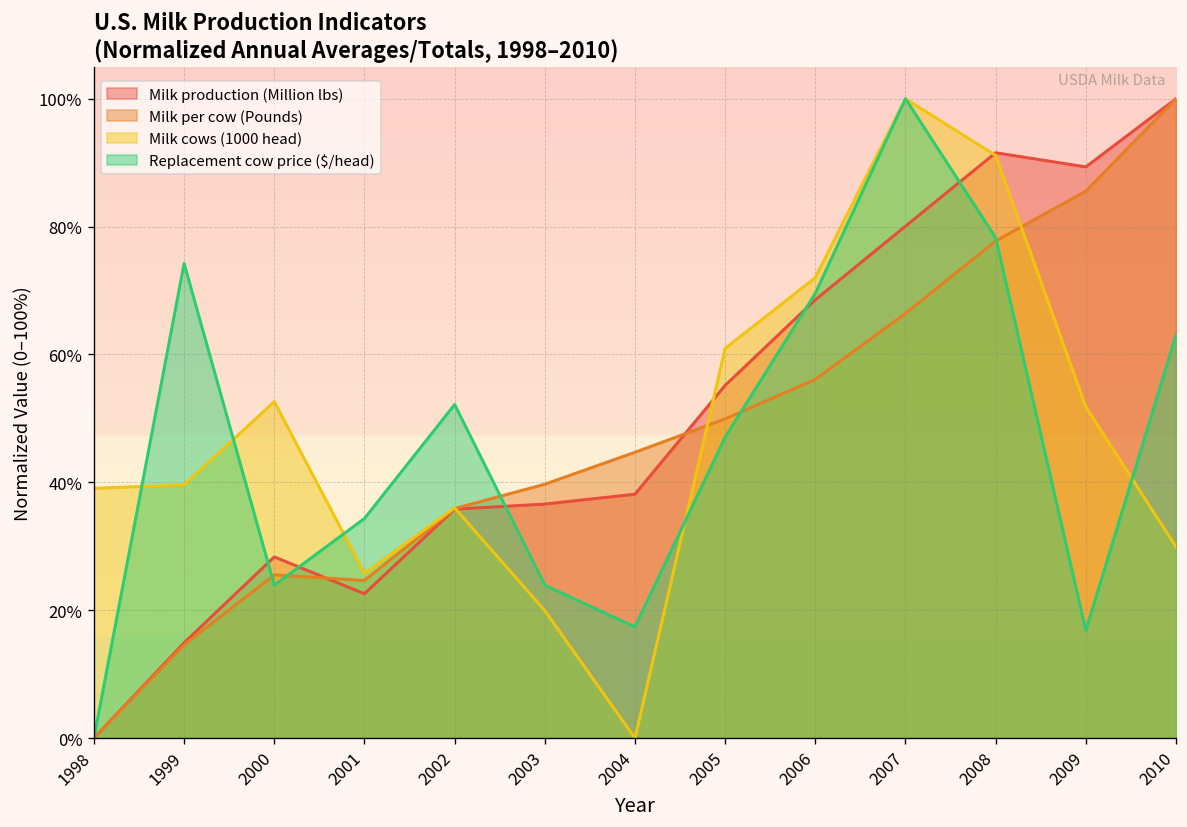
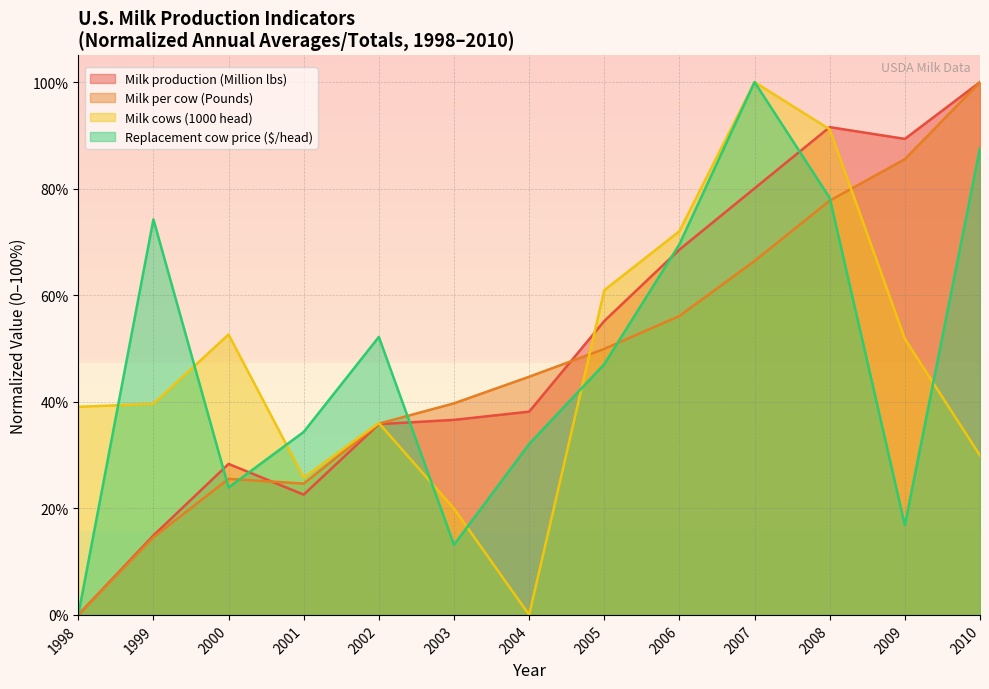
Replacement cow price ($/head), 2003: 24% -> 13%
Replacement cow price ($/head), 2004: 17% -> 32%
Replacement cow price ($/head), 2010: 63% -> 88%
